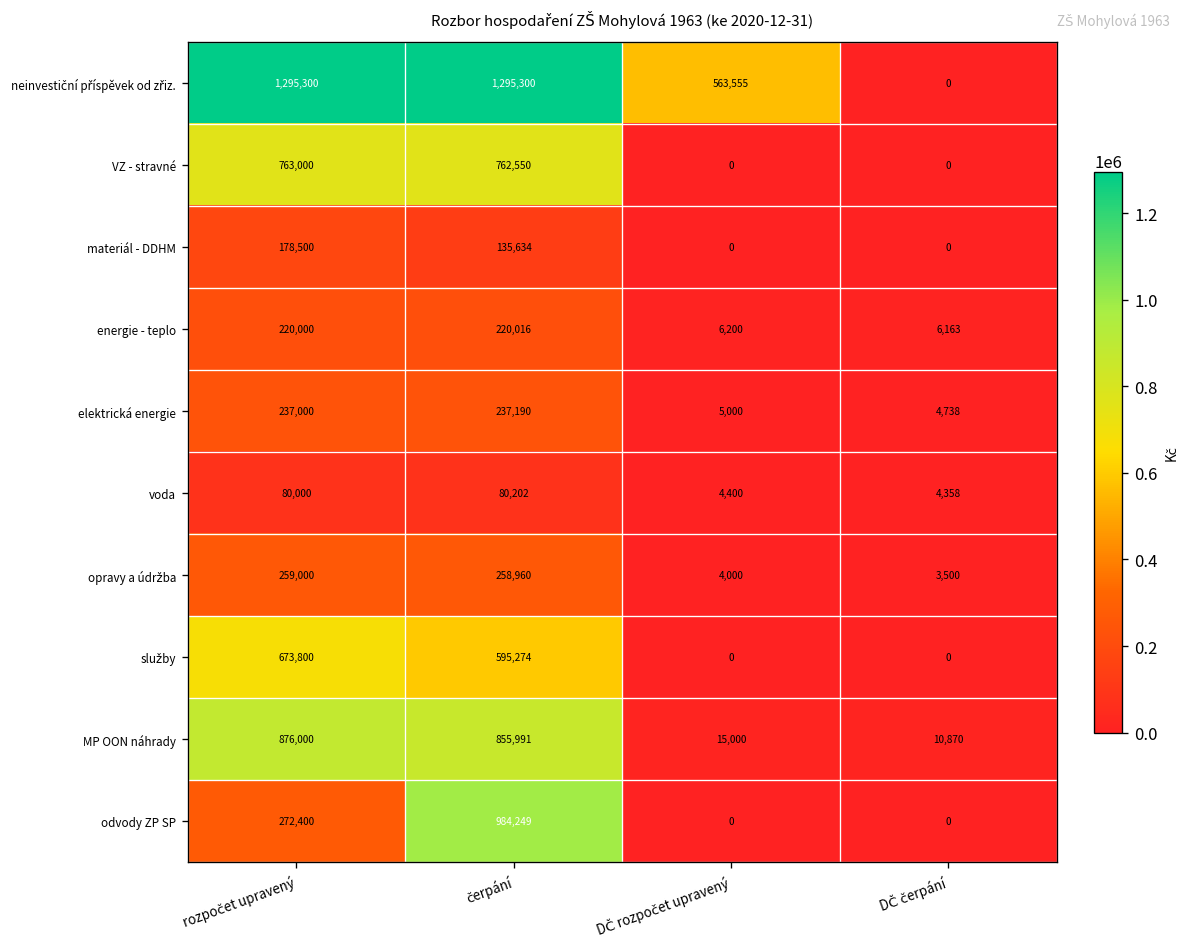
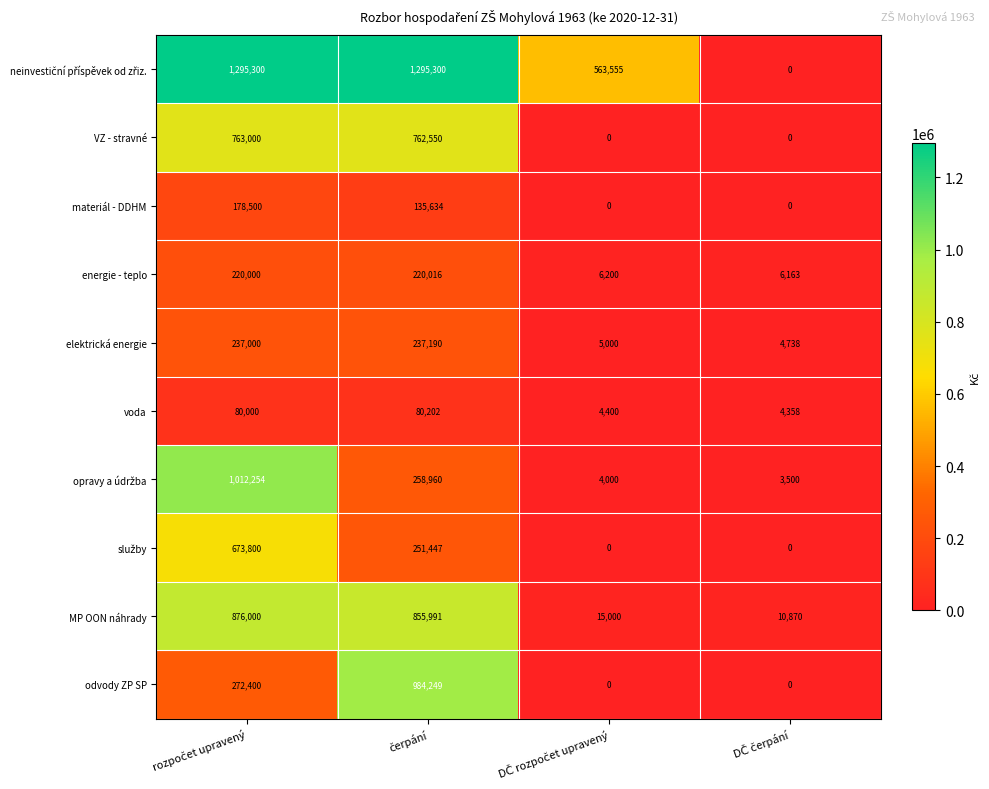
opravy a údržba, rozpočet upravený: 259,000 -> 1,012,254
služby, čerpání: 595,274 -> 251,447
